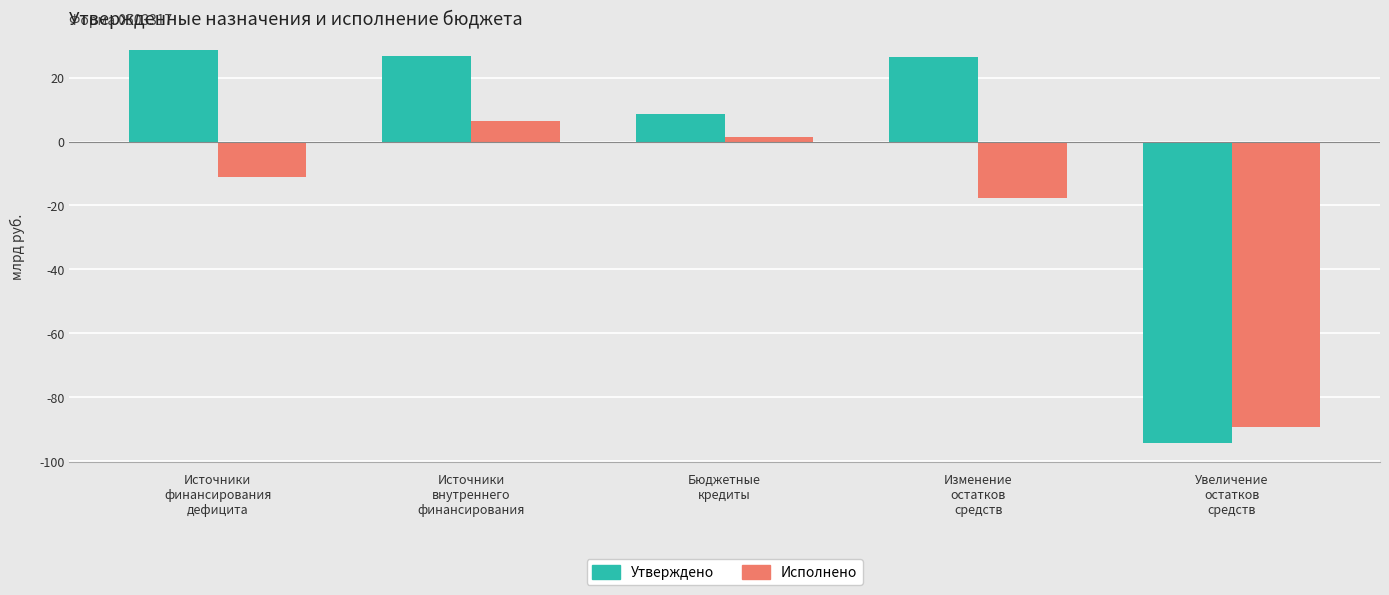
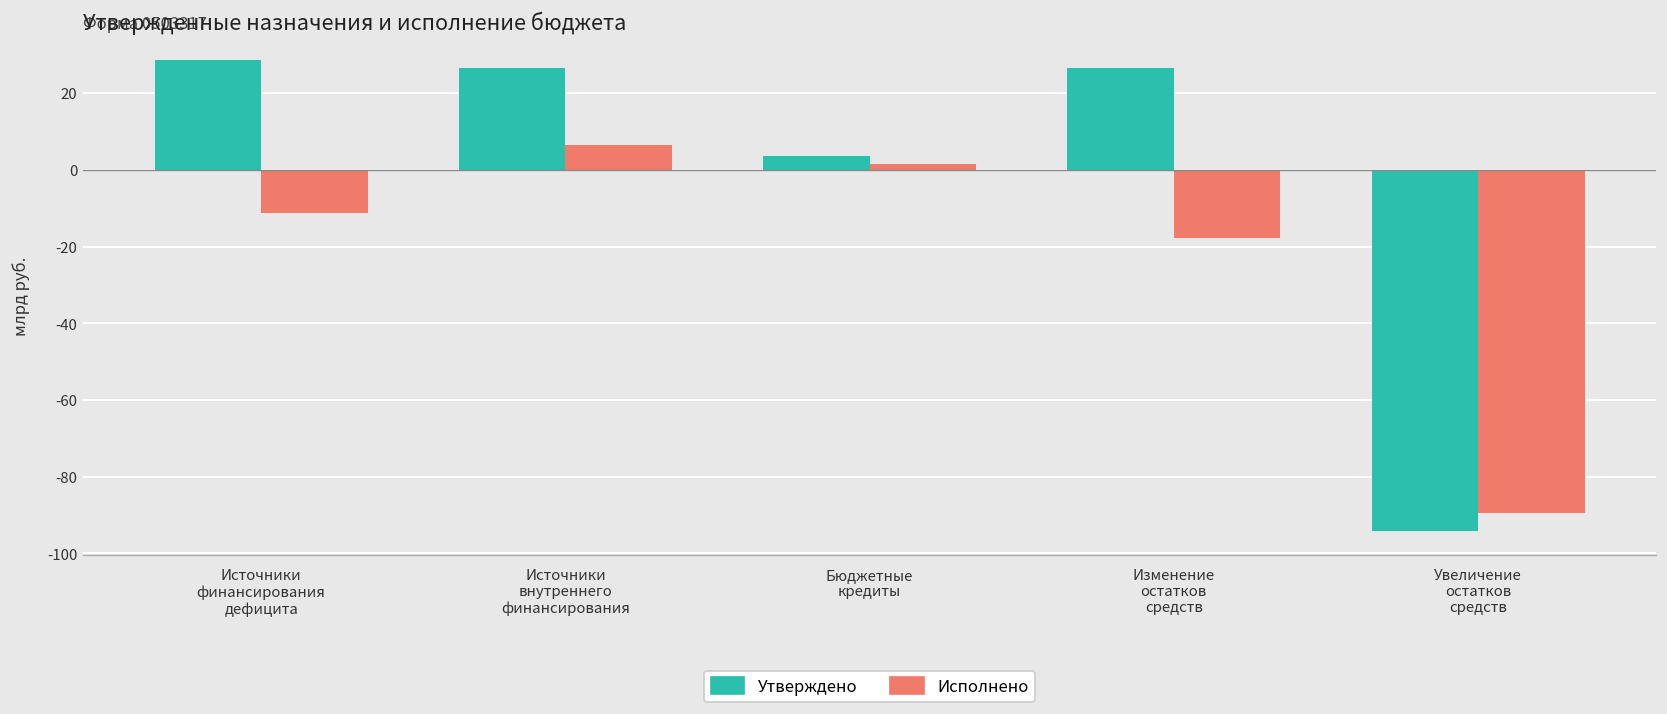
Утверждено, Бюджетные кредиты: 9 -> 3
